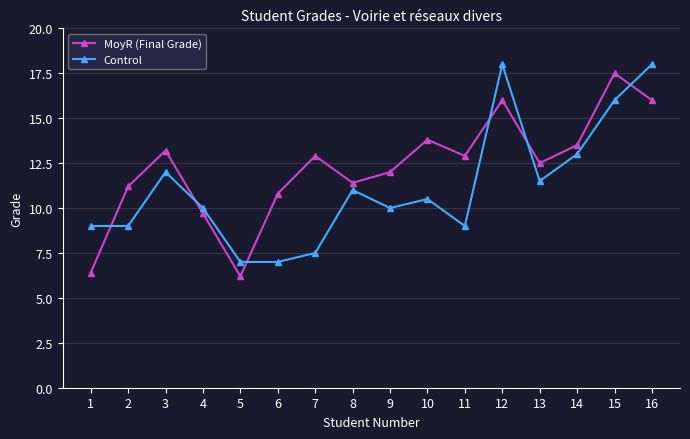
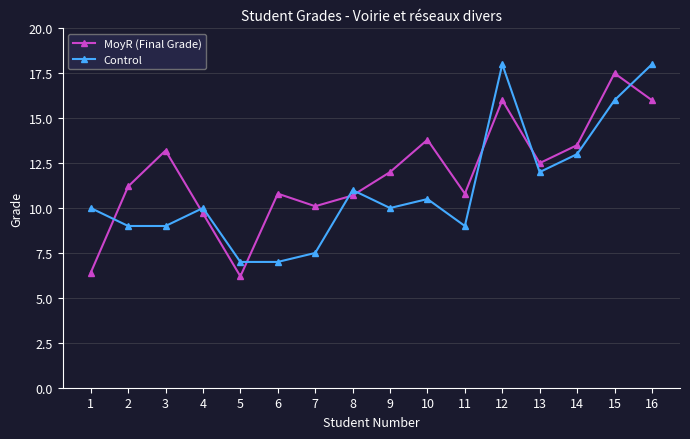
Control, 1: 9 -> 10
Control, 3: 12 -> 9
MoyR (Final Grade), 7: 12.9 -> 10.1
MoyR (Final Grade), 8: 11.4 -> 10.7
MoyR (Final Grade), 11: 12.9 -> 10.8
Control, 13: 11.5 -> 12.0
